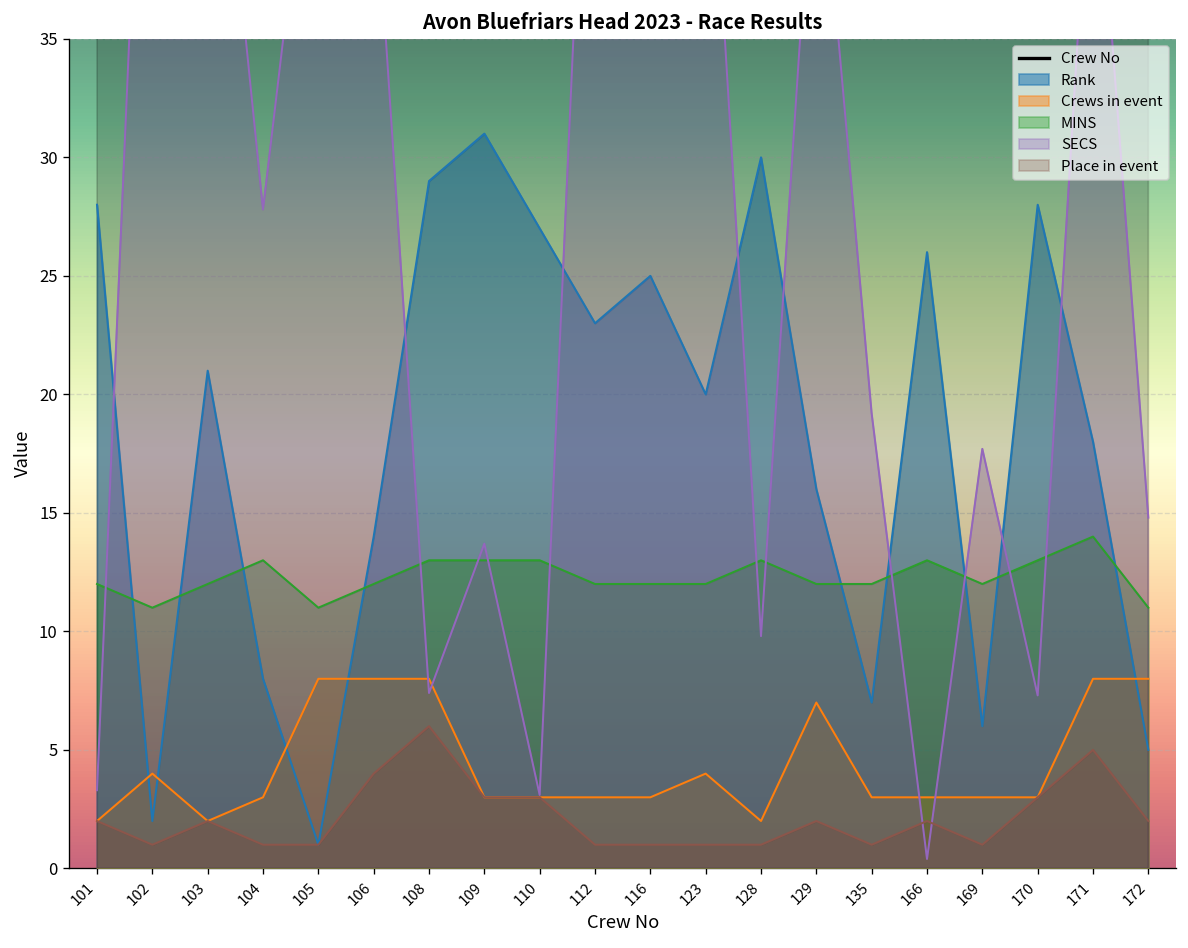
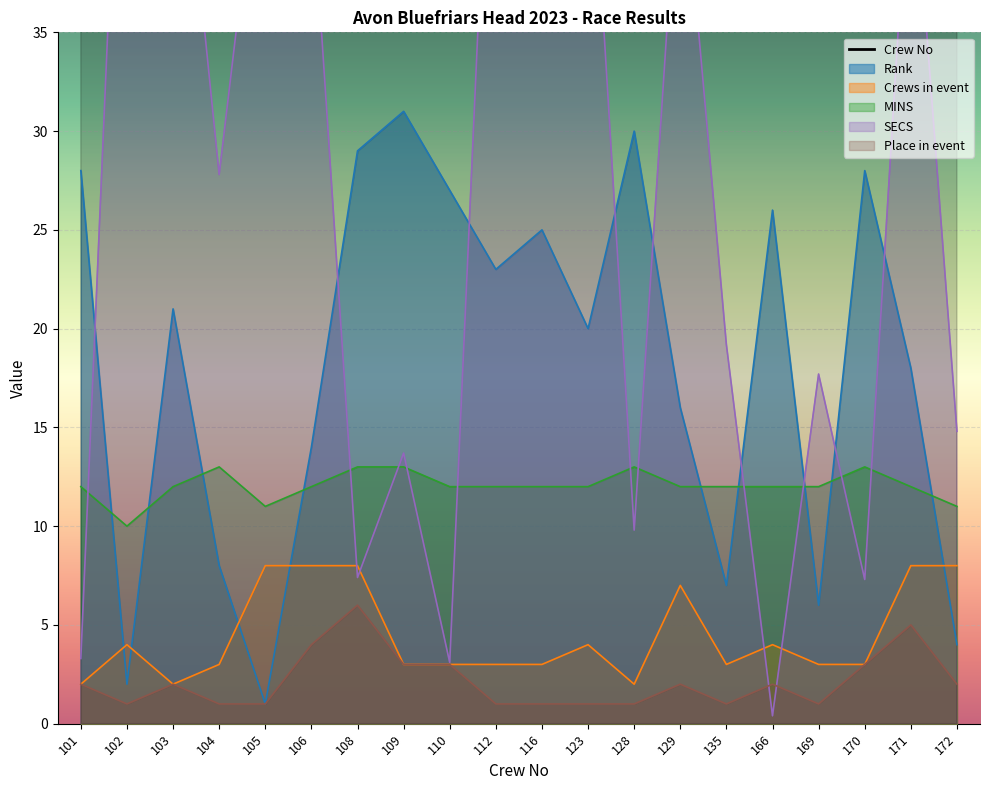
MINS, 102: 11 -> 10
MINS, 110: 13 -> 12
Crews in event, 166: 3 -> 4
MINS, 166: 13 -> 12
MINS, 171: 14 -> 12
Rank, 172: 5 -> 4
